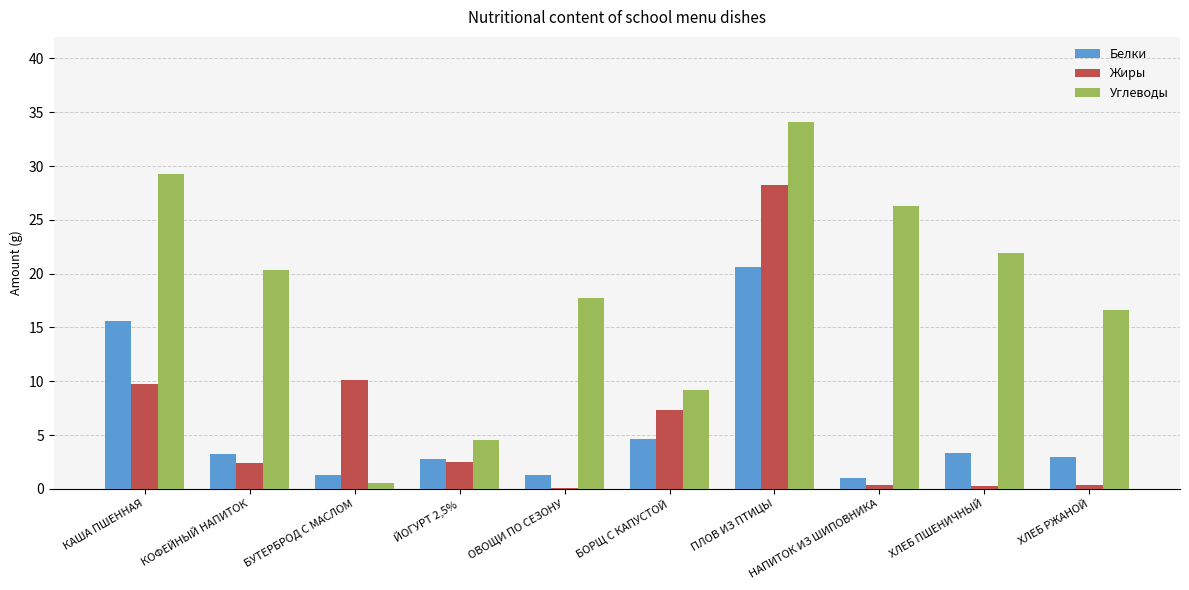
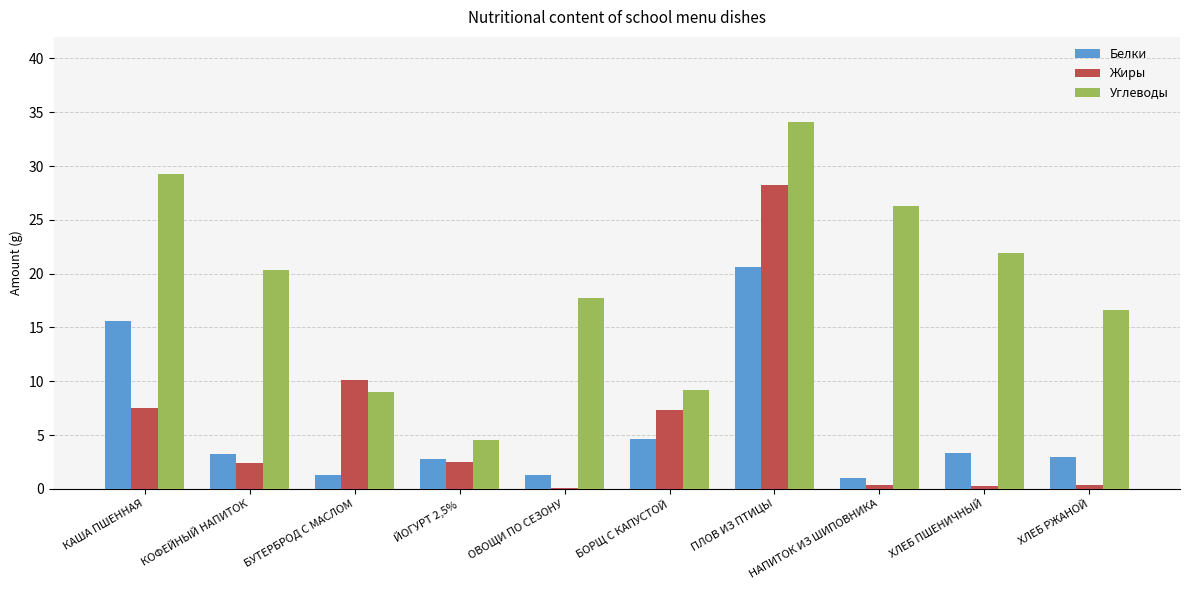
Жиры, КАША ПШЕННАЯ: 9.7 -> 7.5
Углеводы, БУТЕРБРОД С МАСЛОМ: 0.5 -> 9.0
